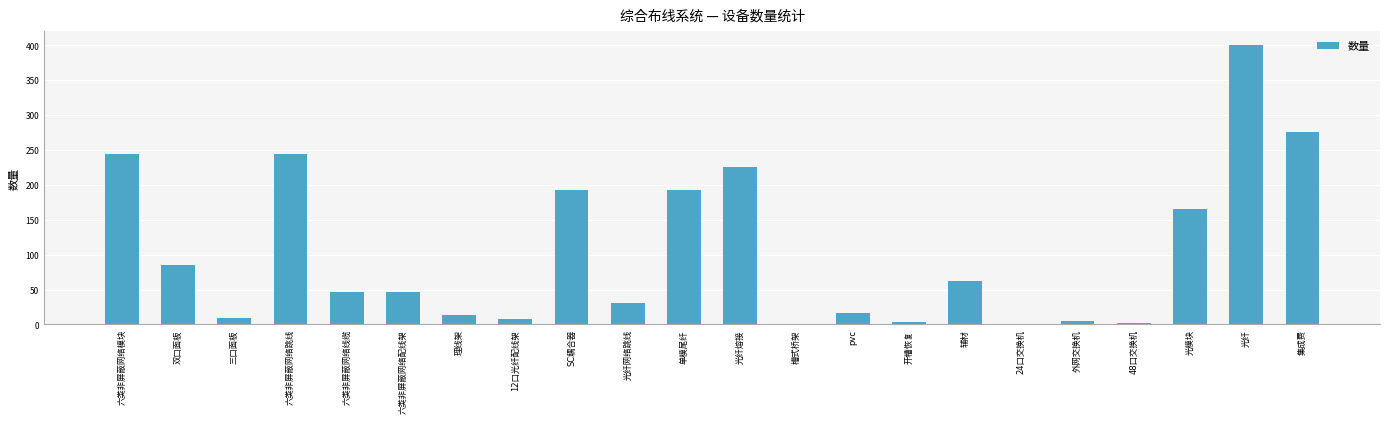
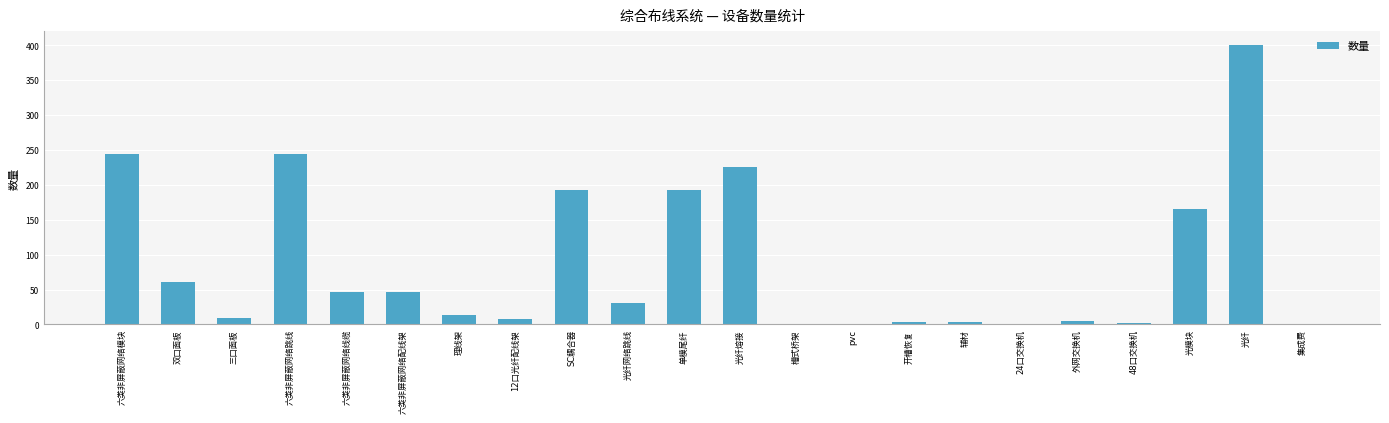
双口面板: 90 -> 60
pvc: 20 -> 0
辅材: 60 -> 0
集成费: 280 -> 0
